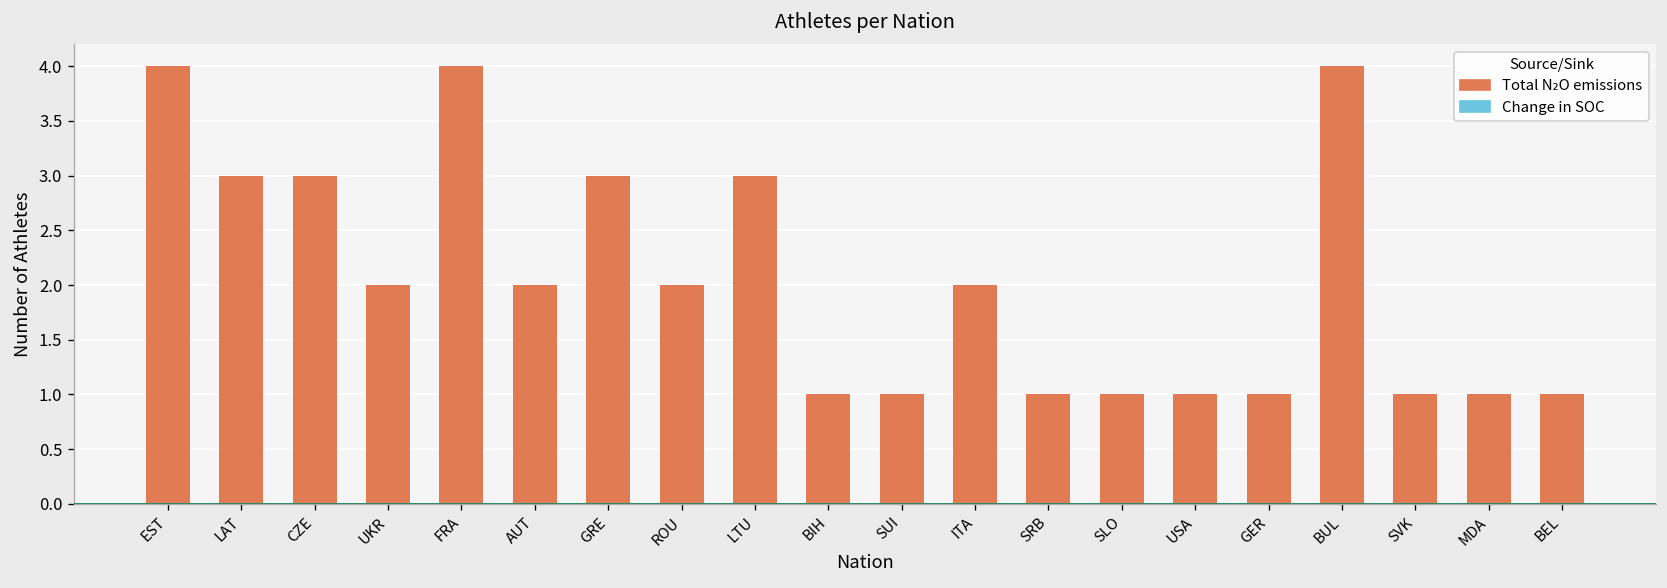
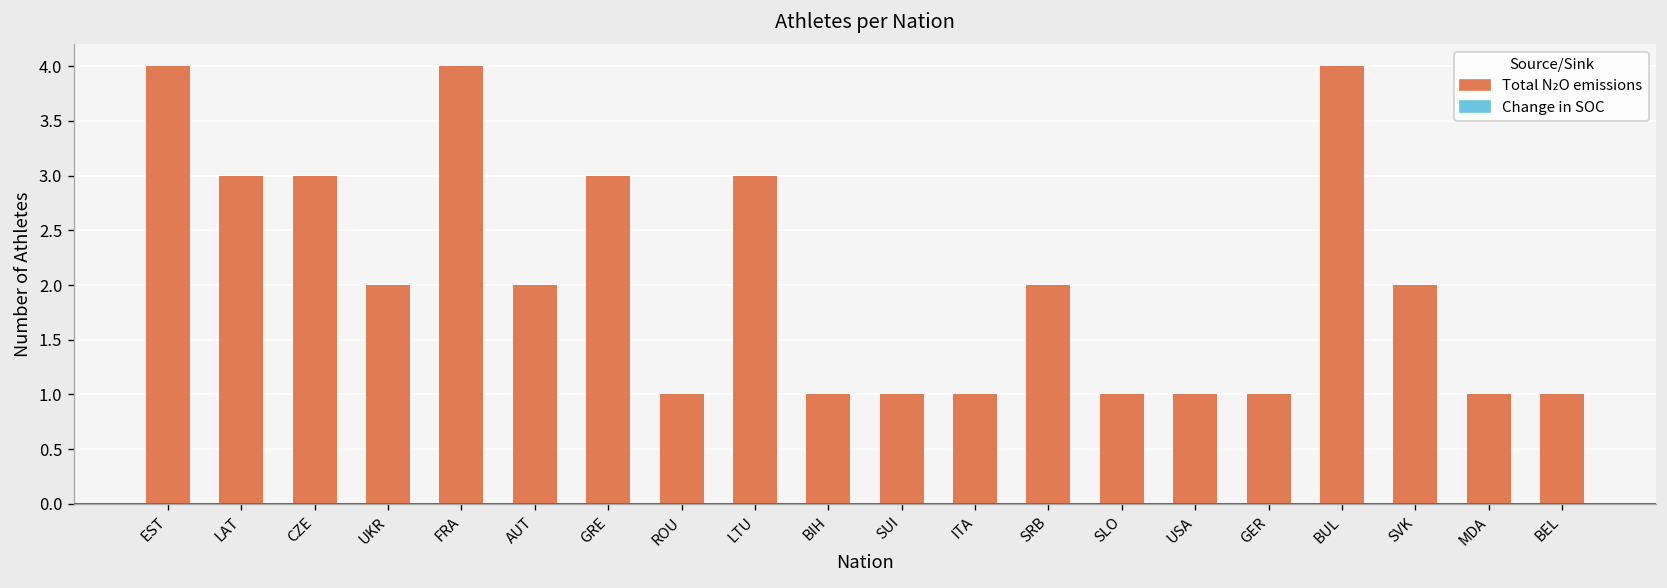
ROU: 2 -> 1
ITA: 2 -> 1
SRB: 1 -> 2
SVK: 1 -> 2
